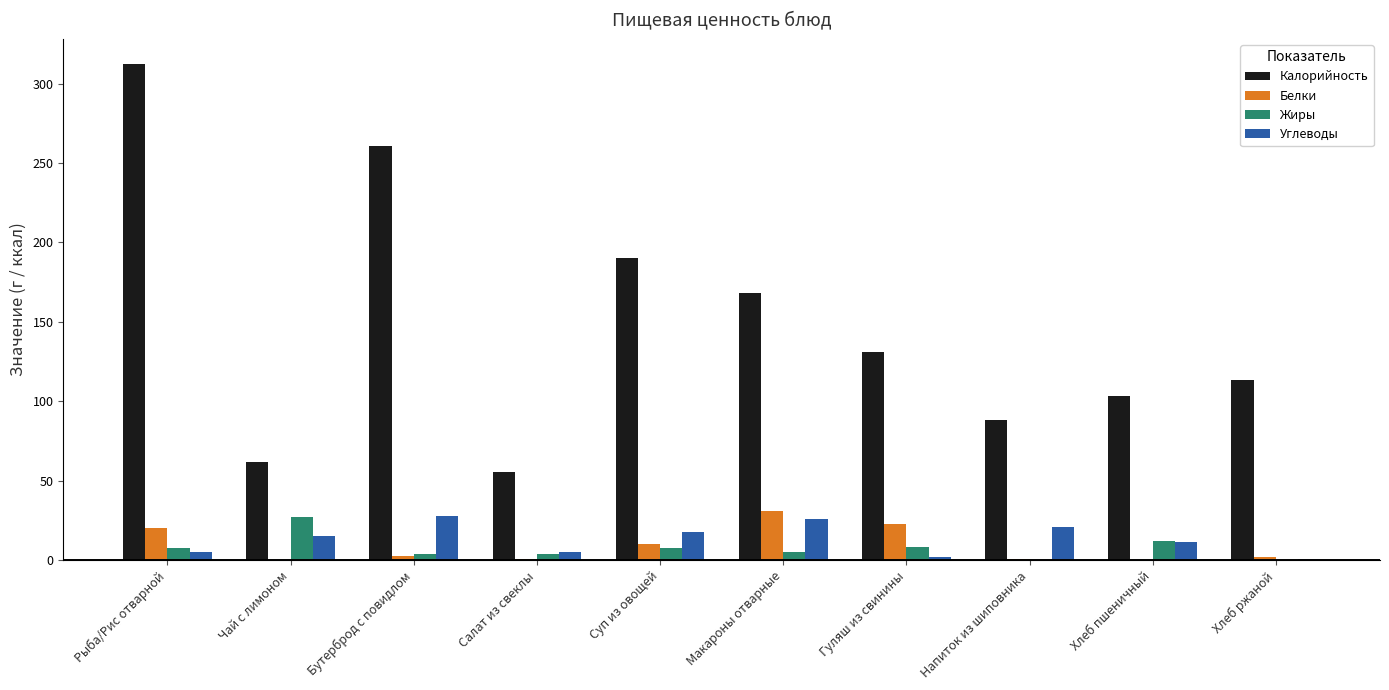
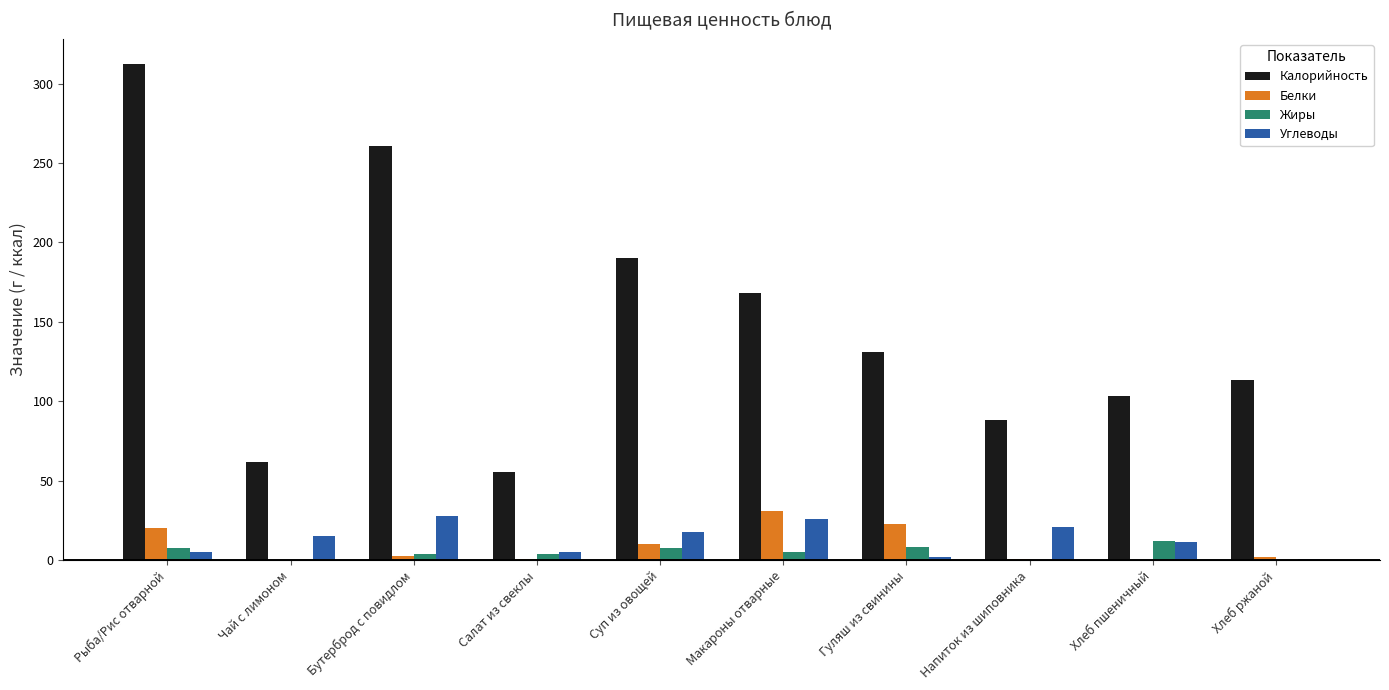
Жиры, Чай с лимоном: 27 -> 0
